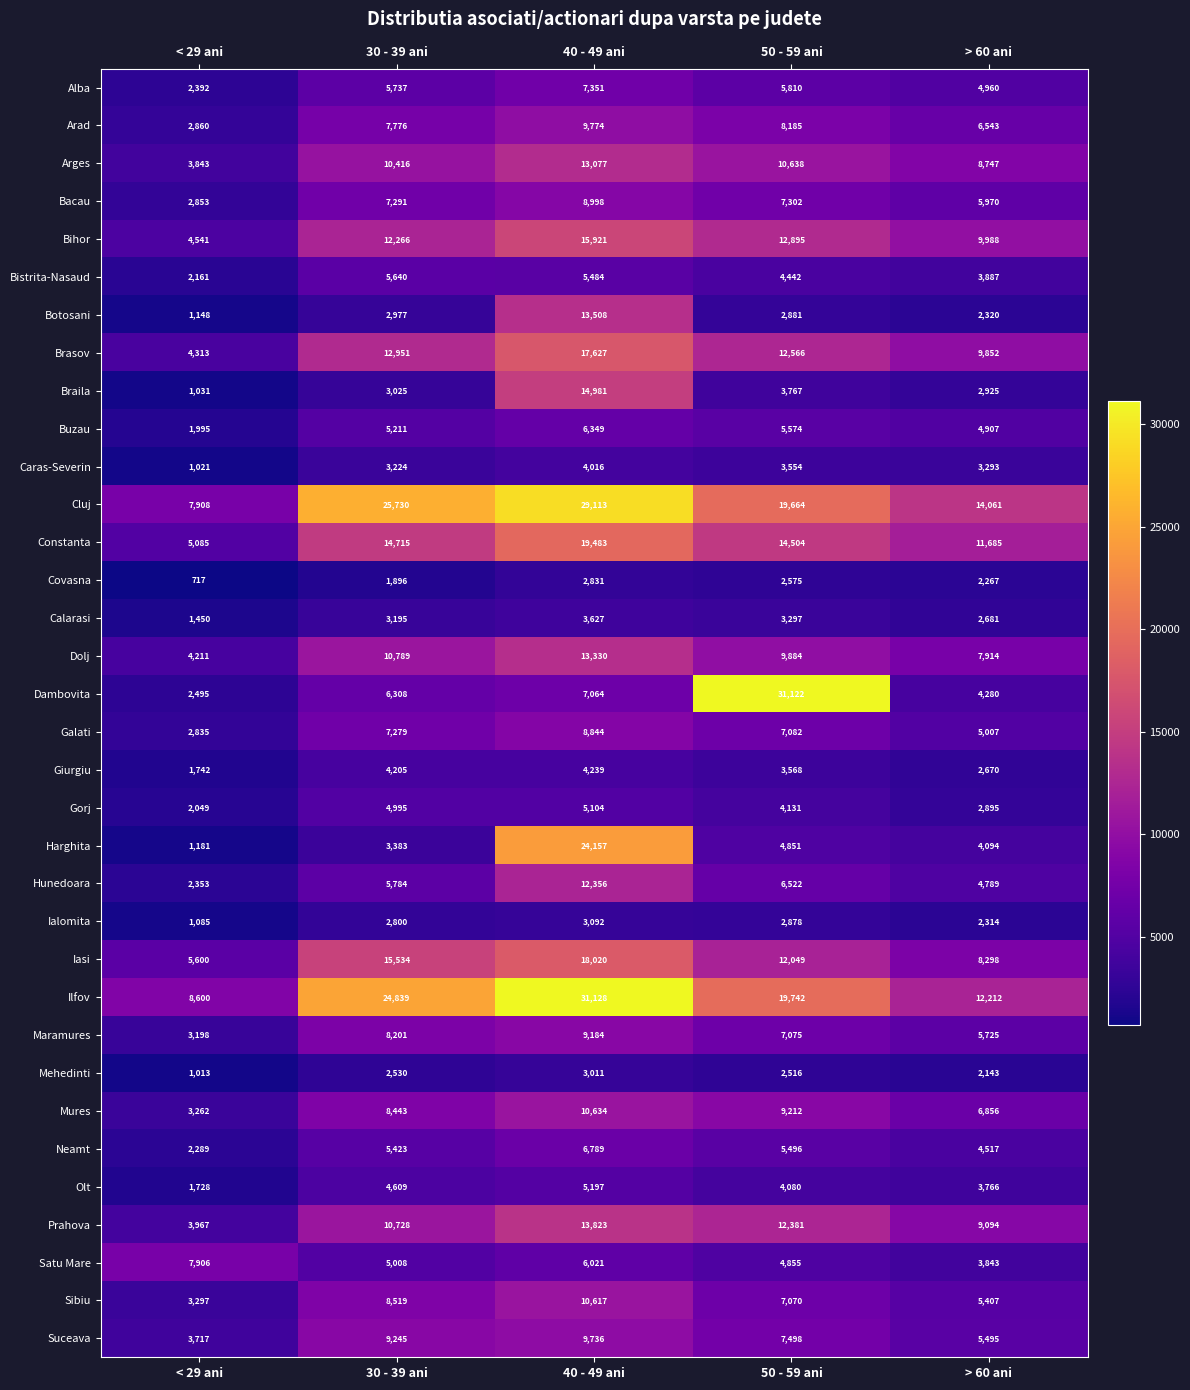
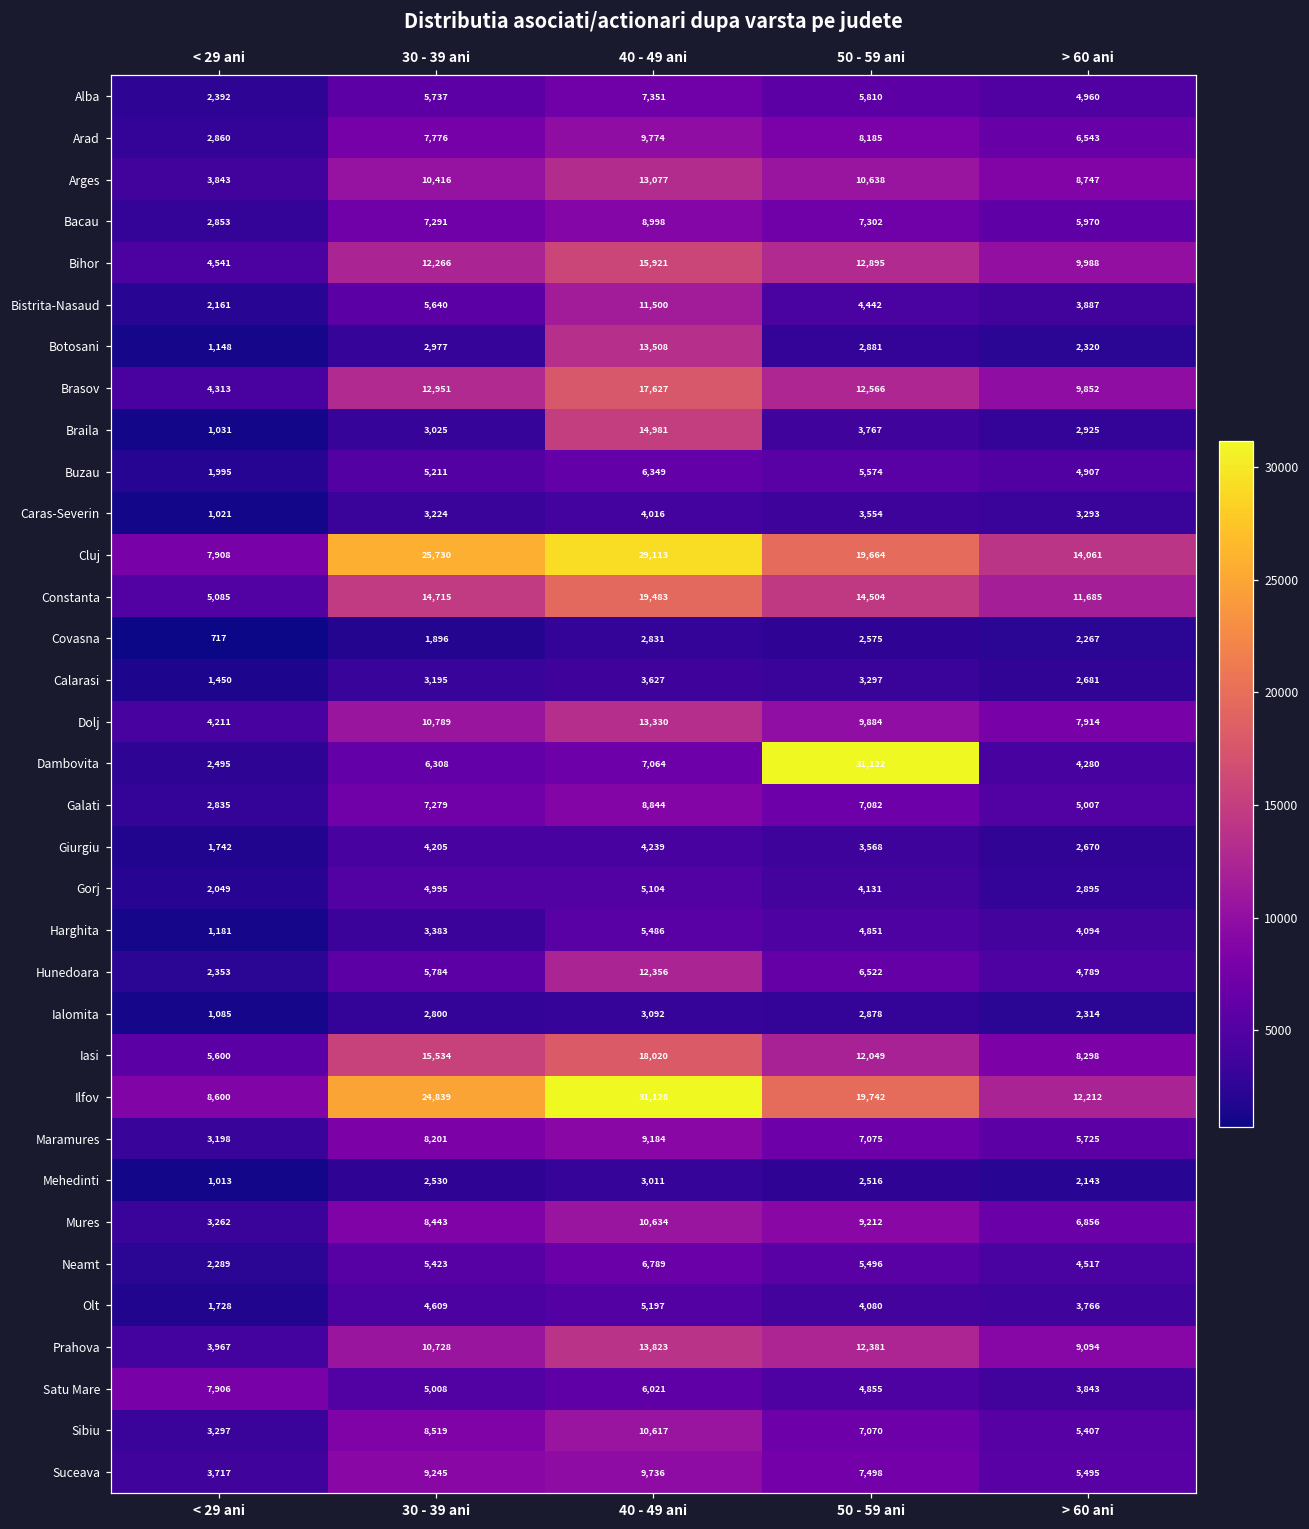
Bistrita-Nasaud, 40 - 49 ani: 5,484 -> 11,500
Harghita, 40 - 49 ani: 24,157 -> 5,486
